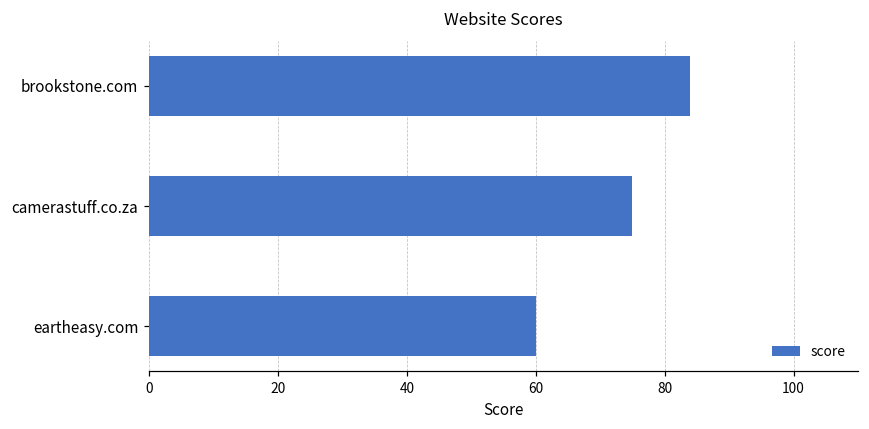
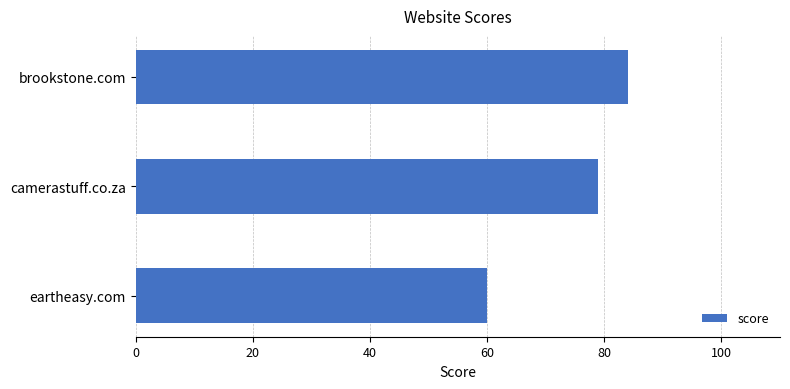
camerastuff.co.za: 75 -> 79
